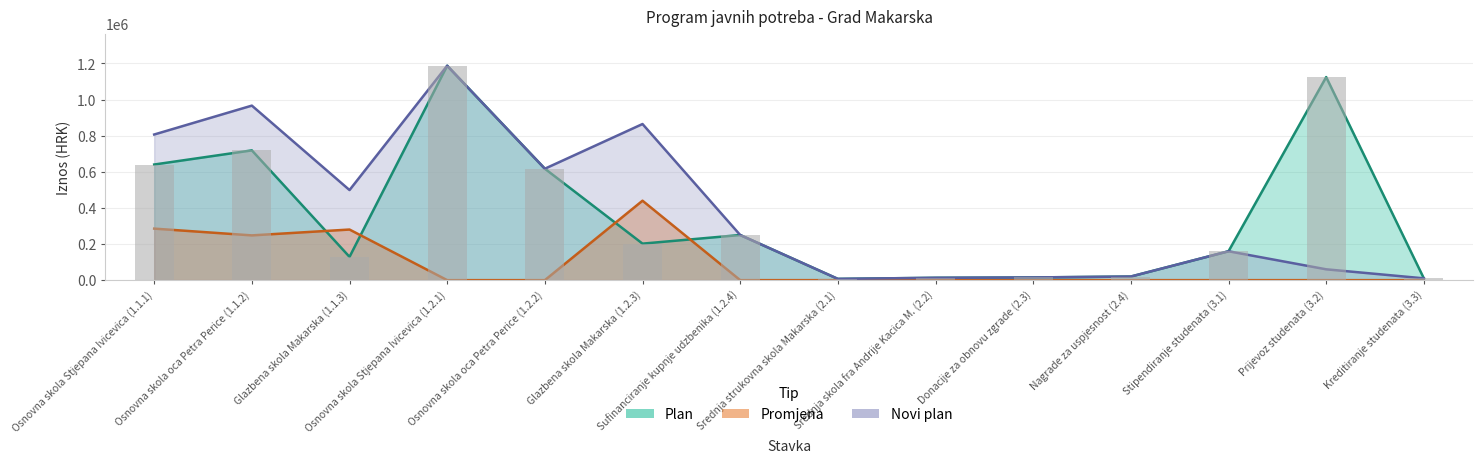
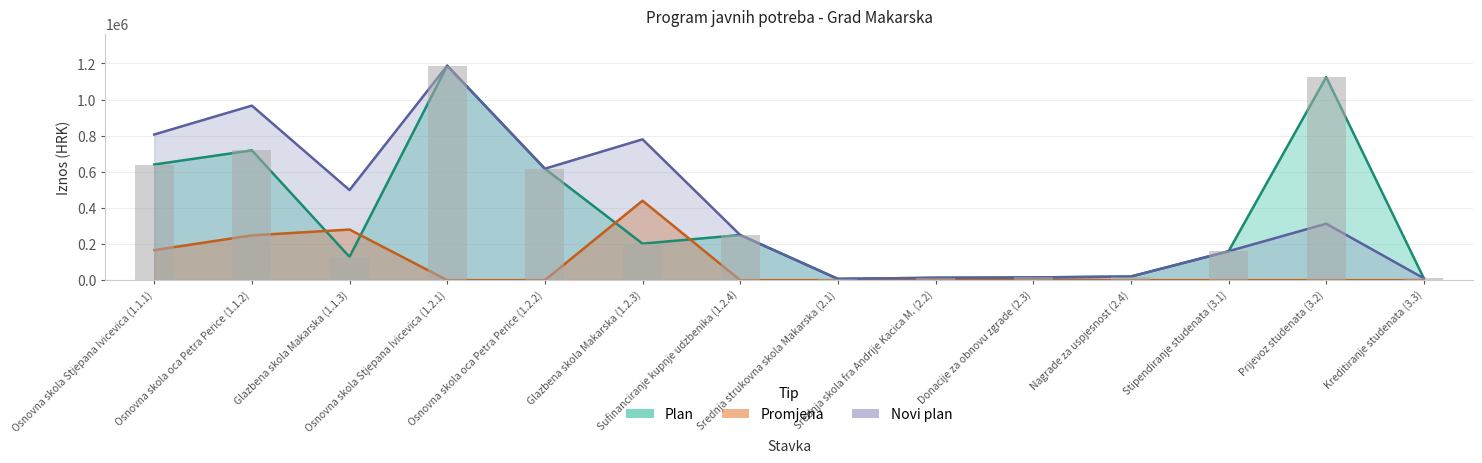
Promjena, Osnovna skola Stjepana Ivicevica (1.1.1): 290000 -> 170000
Novi plan, Glazbena skola Makarska (1.2.3): 860000 -> 780000
Novi plan, Prijevoz studenata (3.2): 60000 -> 310000
